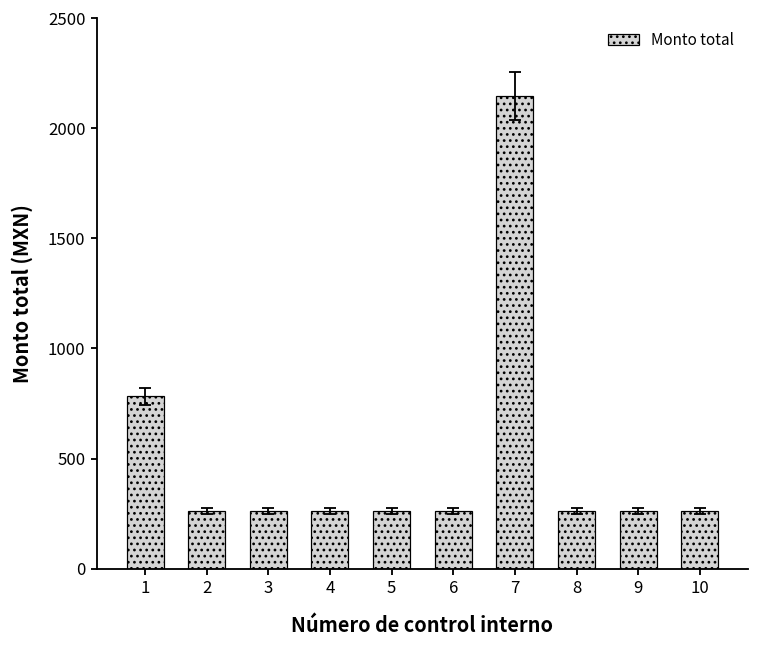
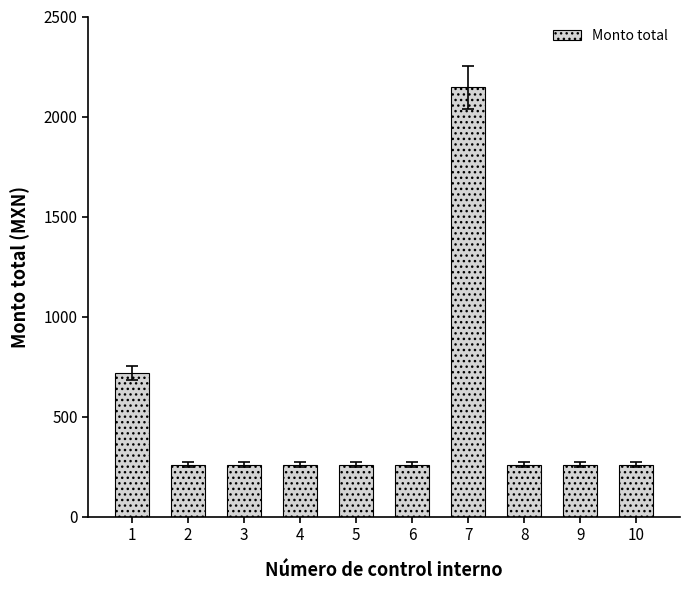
Monto total, 1: 780 -> 720
